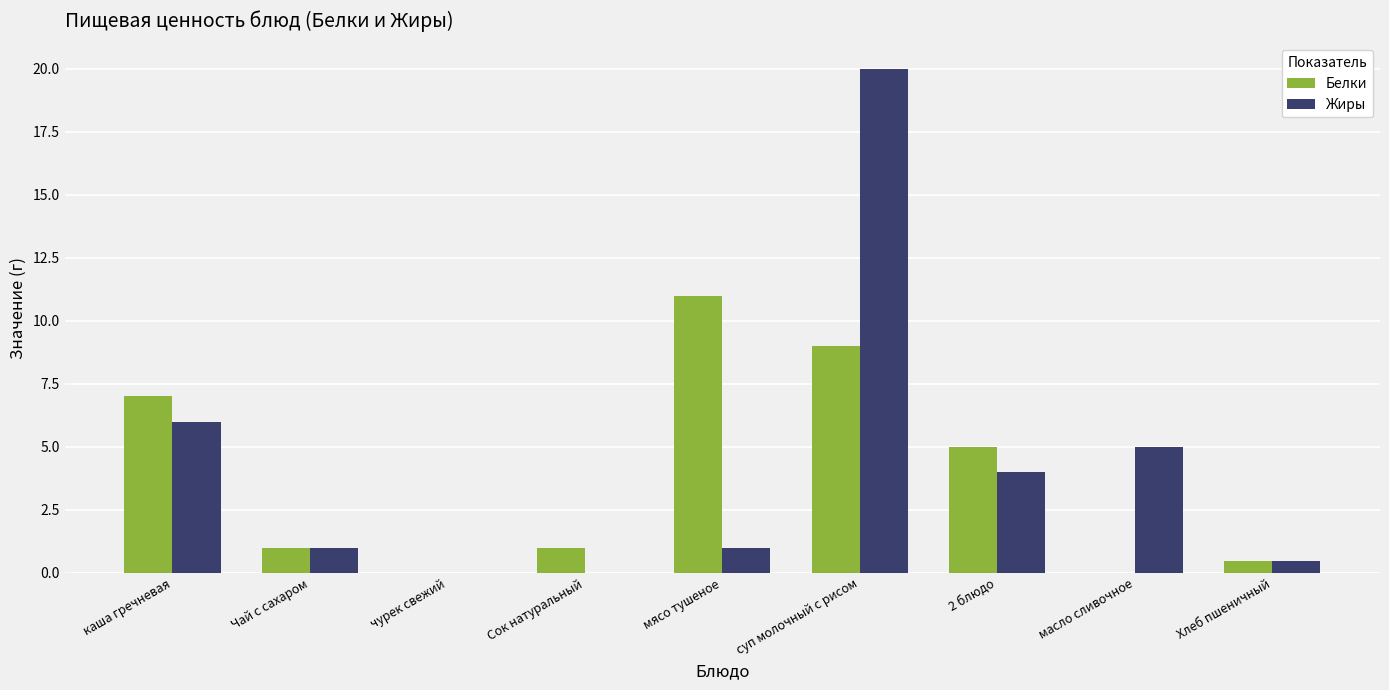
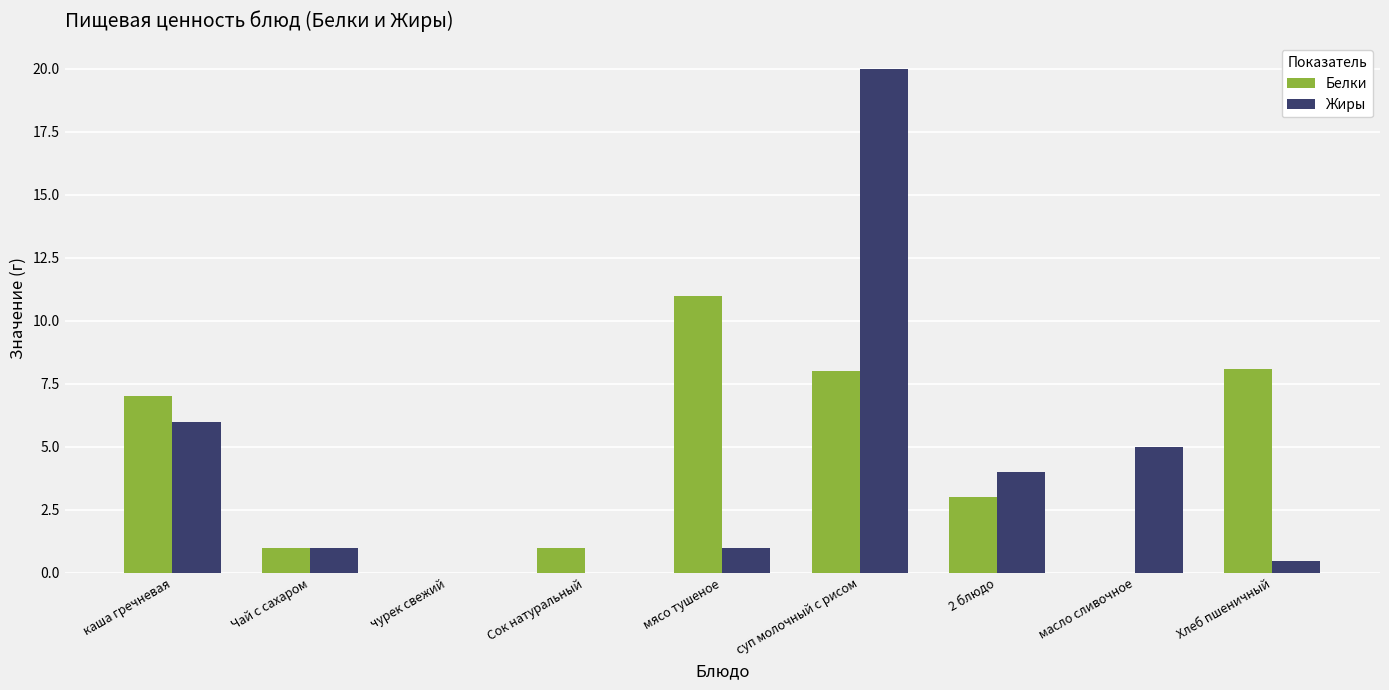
Белки, суп молочный с рисом: 9 -> 8
Белки, 2 блюдо: 5 -> 3
Белки, Хлеб пшеничный: 0.5 -> 8.1
